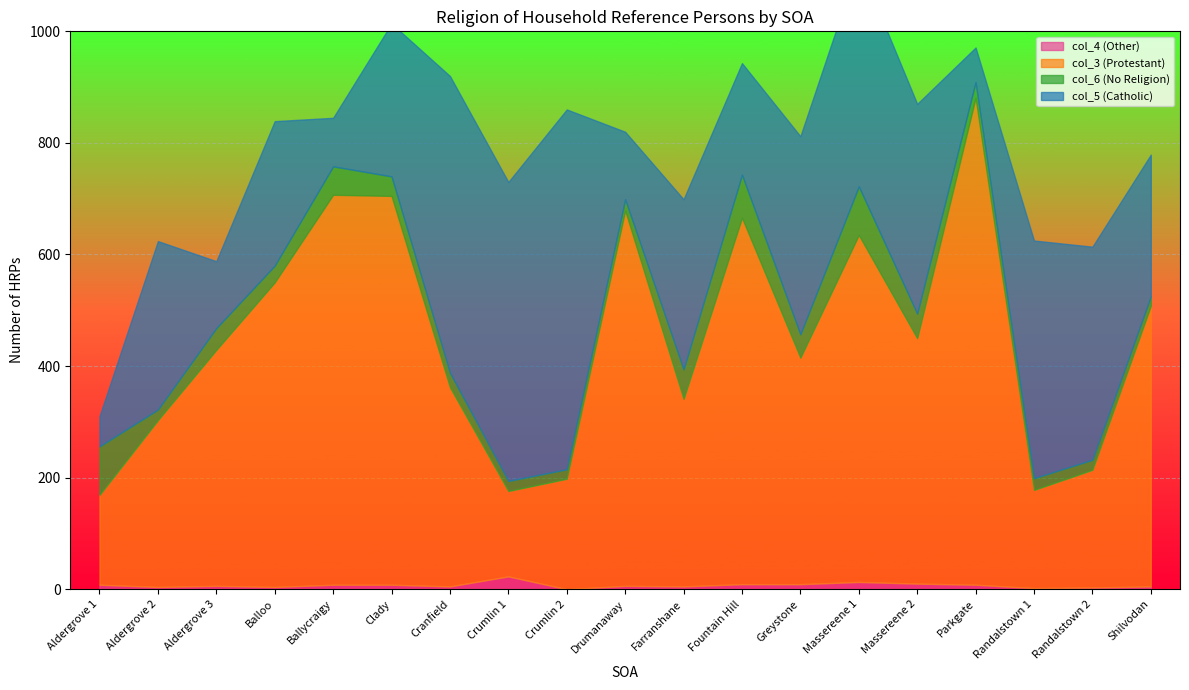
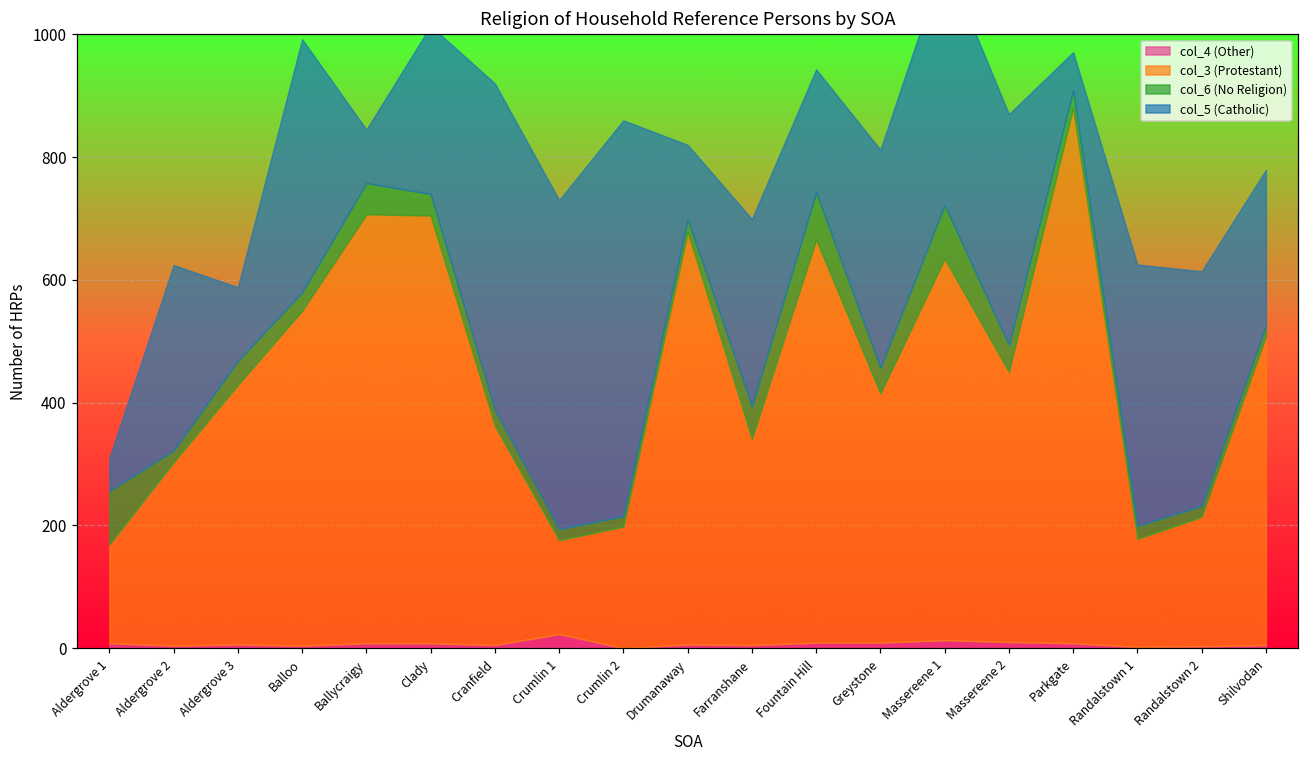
col_5 (Catholic), Balloo: 260 -> 410
